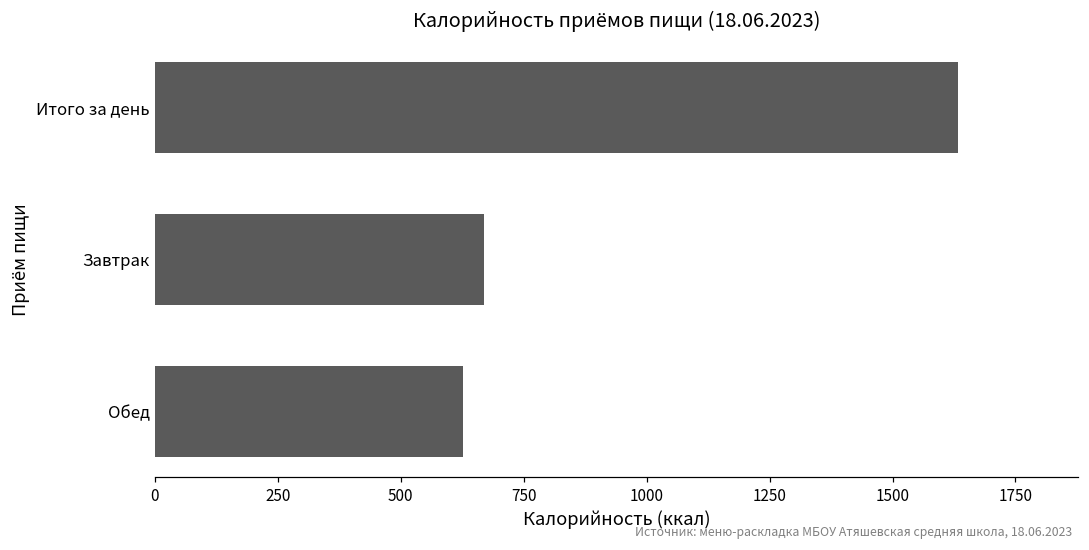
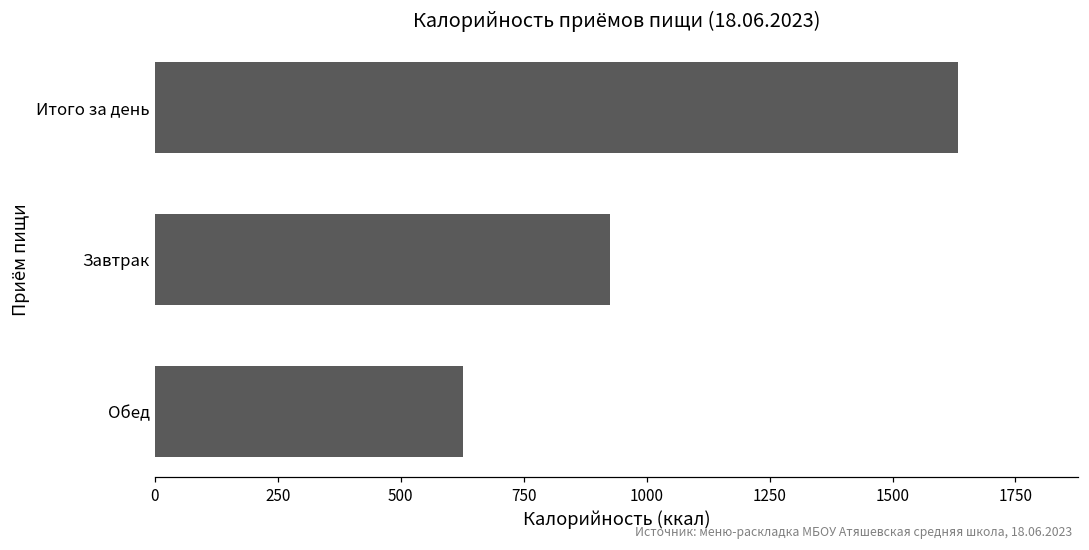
Завтрак: 670 -> 930
